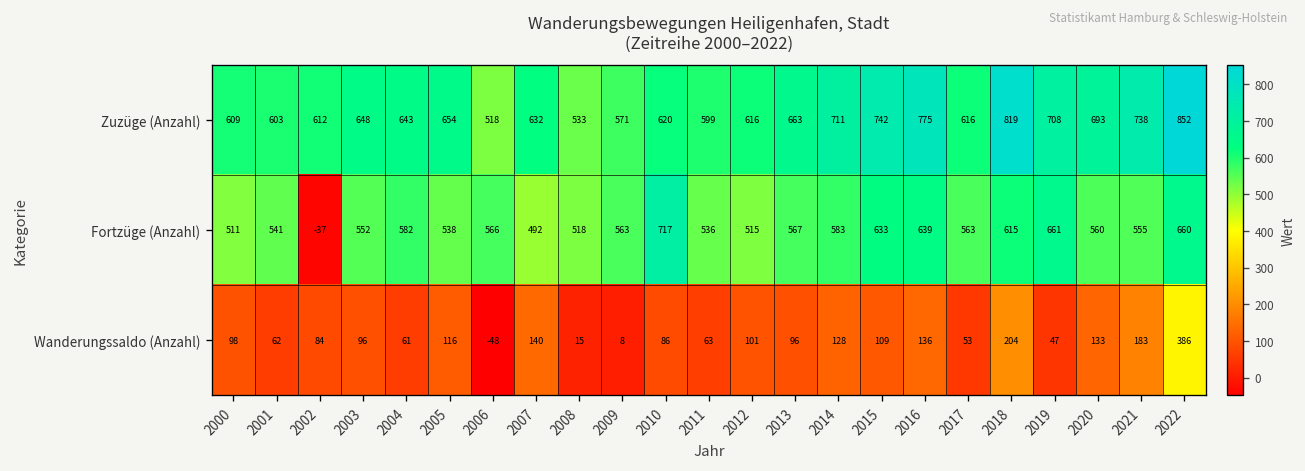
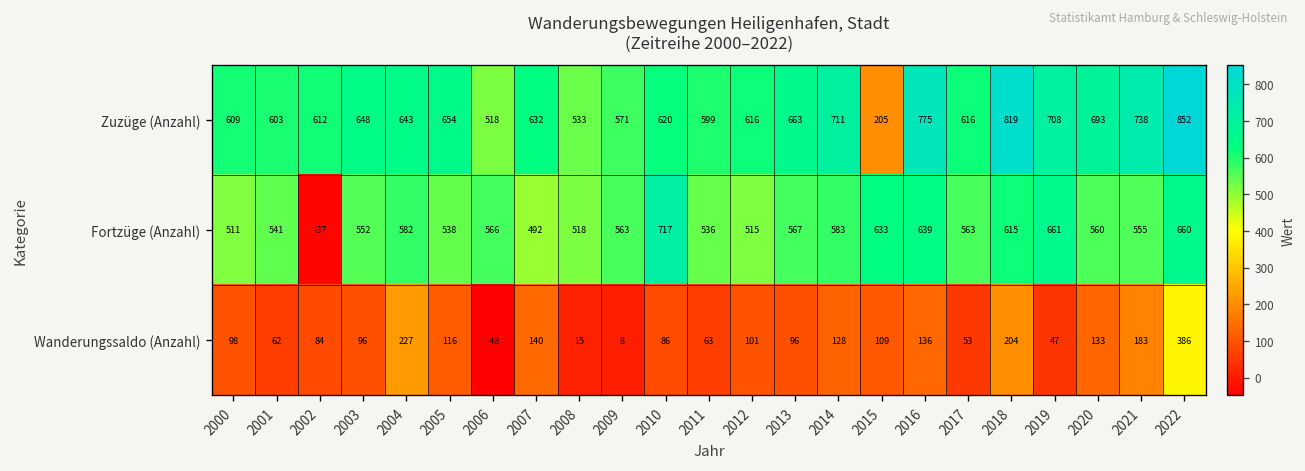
Zuzüge (Anzahl), 2015: 742 -> 205
Wanderungssaldo (Anzahl), 2004: 61 -> 227
